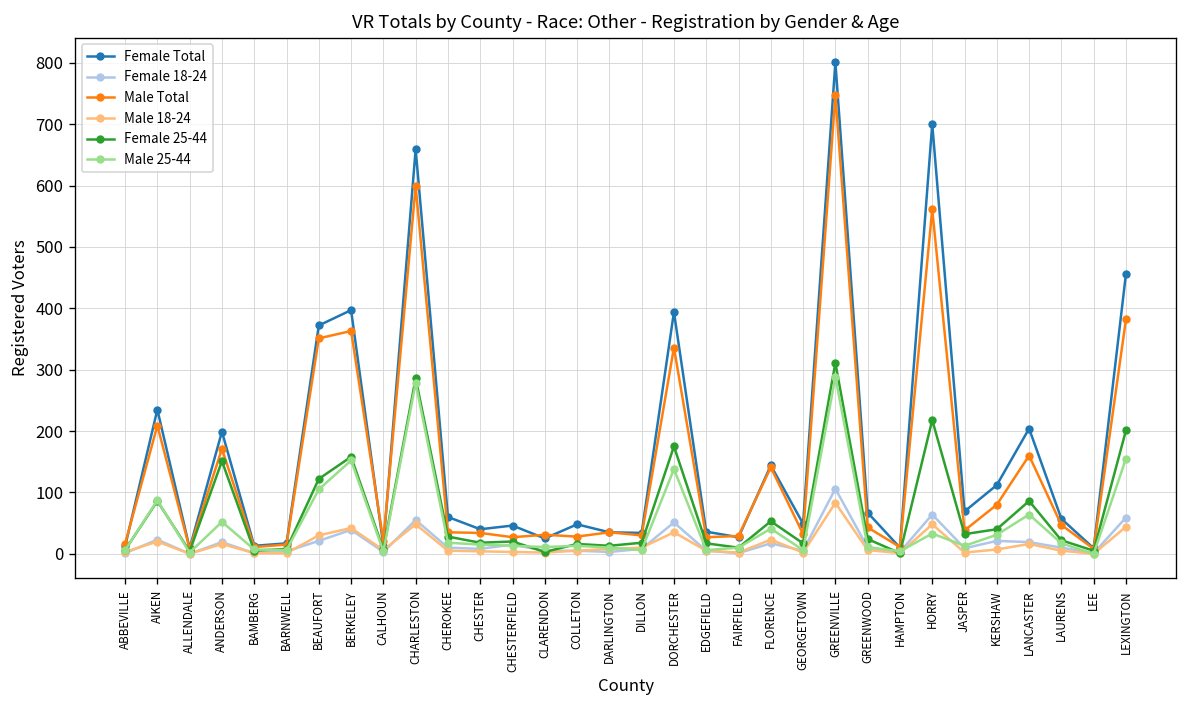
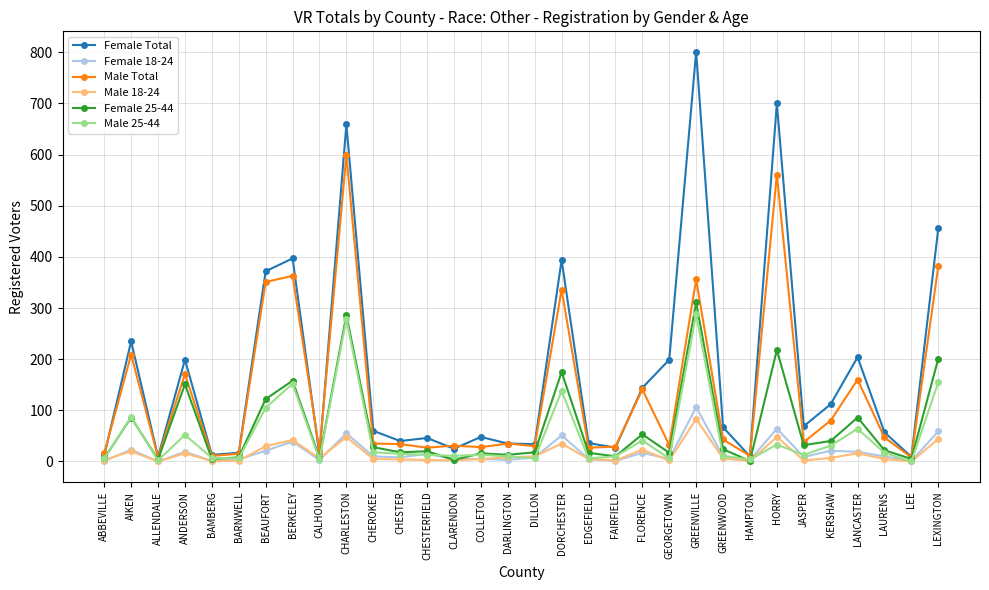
Female Total, GEORGETOWN: 50 -> 200
Male Total, GREENVILLE: 750 -> 360
